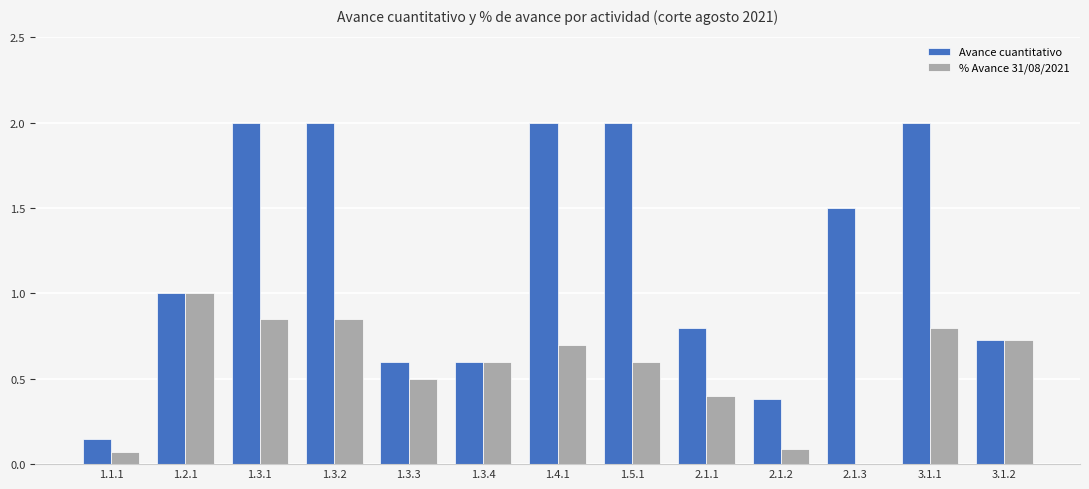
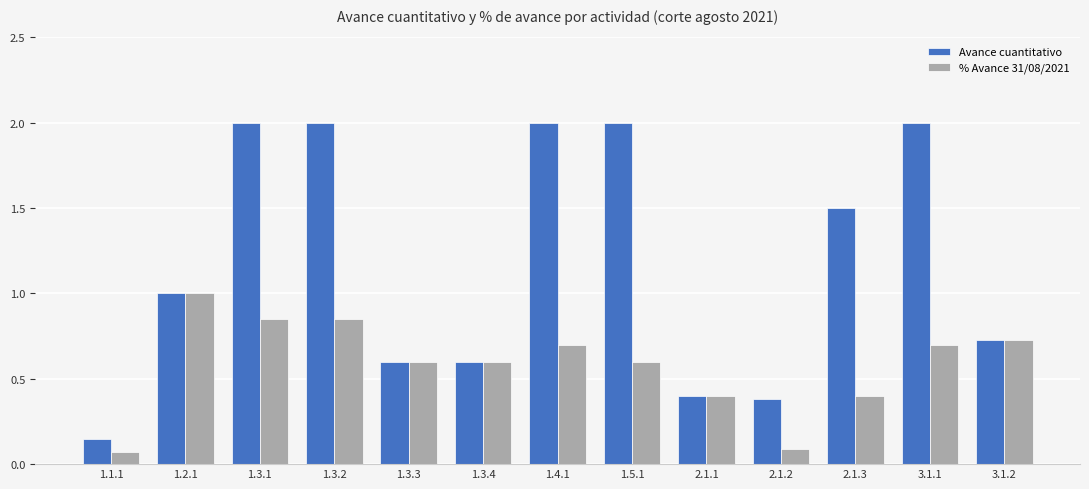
% Avance 31/08/2021, 1.3.3: 0.5 -> 0.6
Avance cuantitativo, 2.1.1: 0.8 -> 0.4
% Avance 31/08/2021, 2.1.3: 0.0 -> 0.4
% Avance 31/08/2021, 3.1.1: 0.8 -> 0.7
